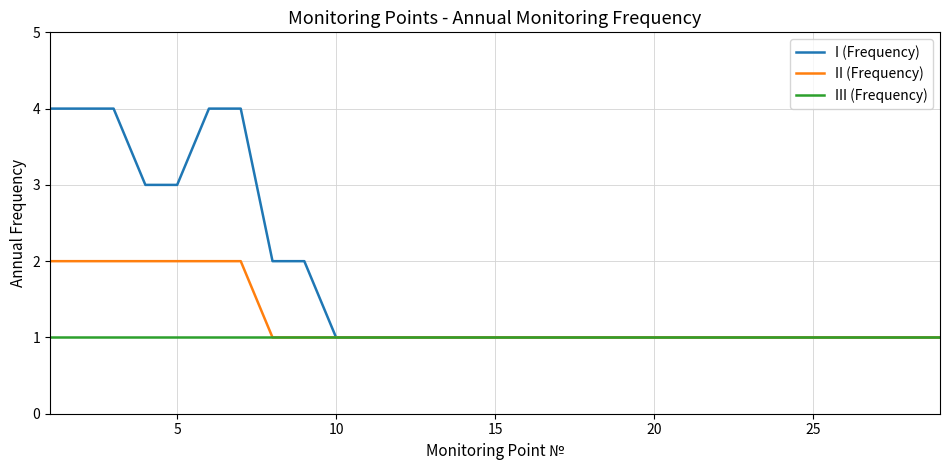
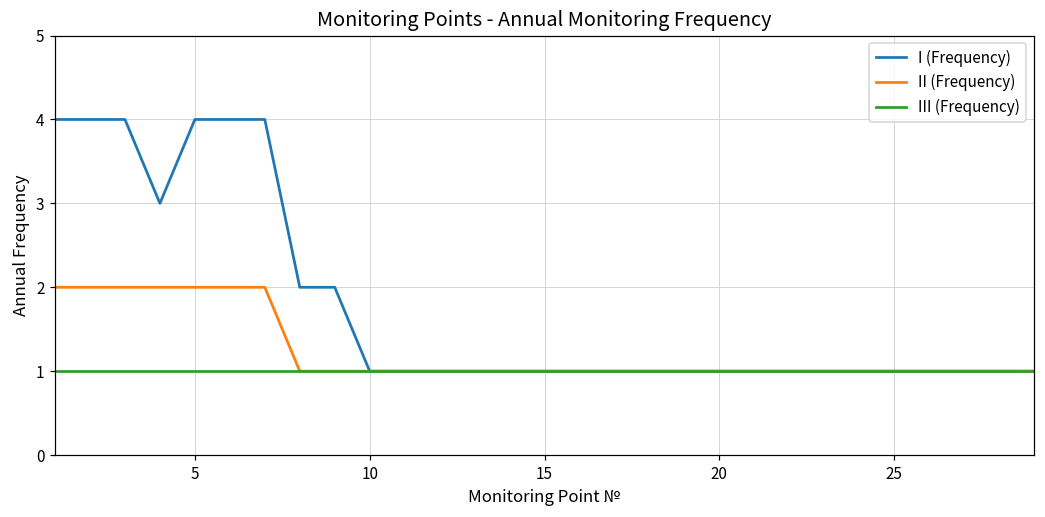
I (Frequency), 5: 3 -> 4
